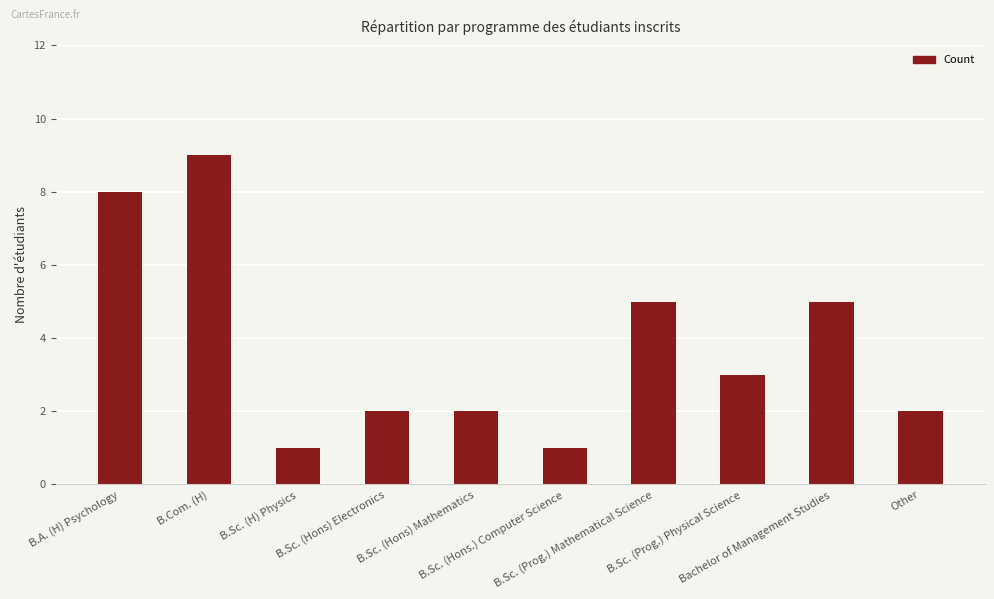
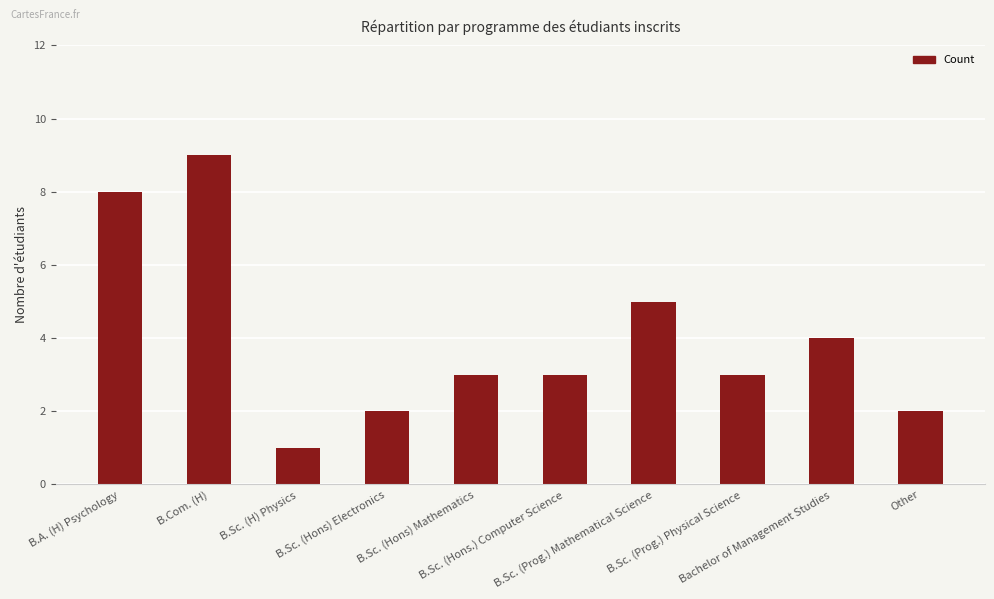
B.Sc. (Hons) Mathematics: 2 -> 3
B.Sc. (Hons.) Computer Science: 1 -> 3
Bachelor of Management Studies: 5 -> 4
